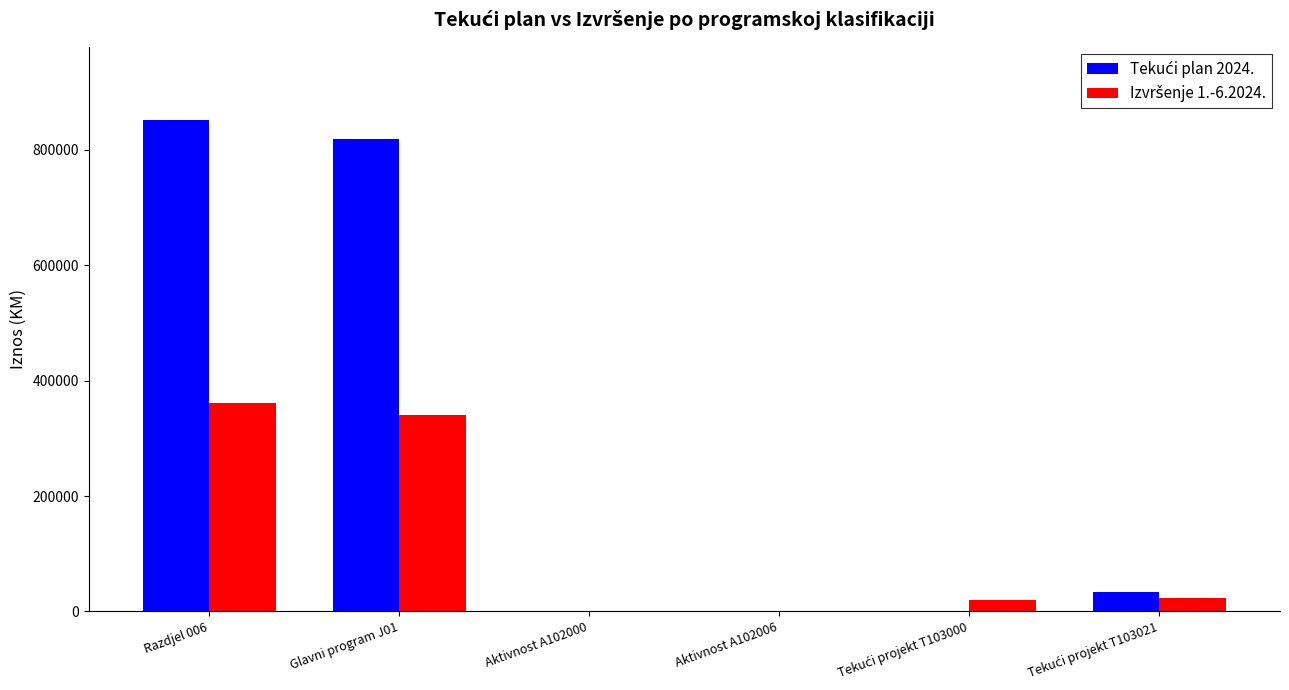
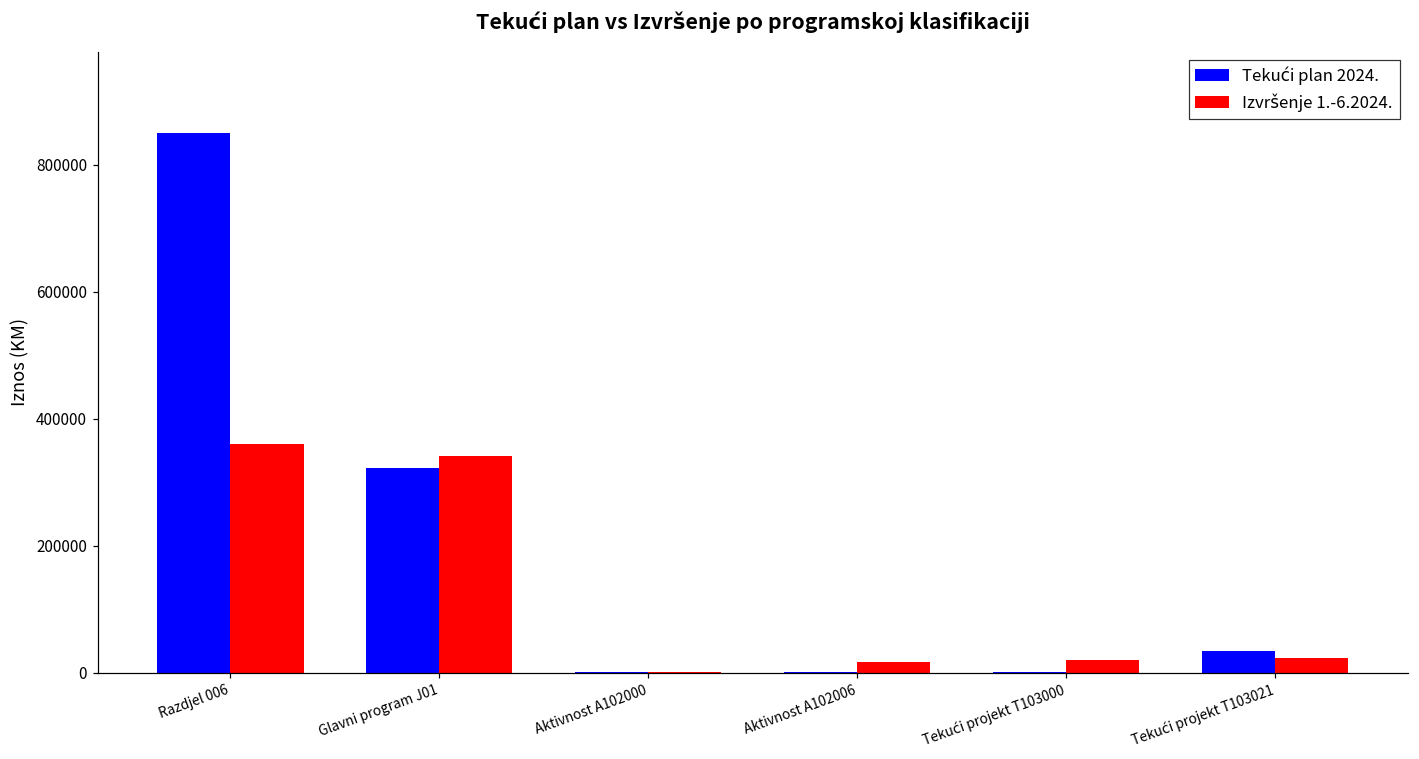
Tekući plan 2024., Glavni program J01: 820000 -> 320000
Izvršenje 1.-6.2024., Aktivnost A102006: 0 -> 20000
